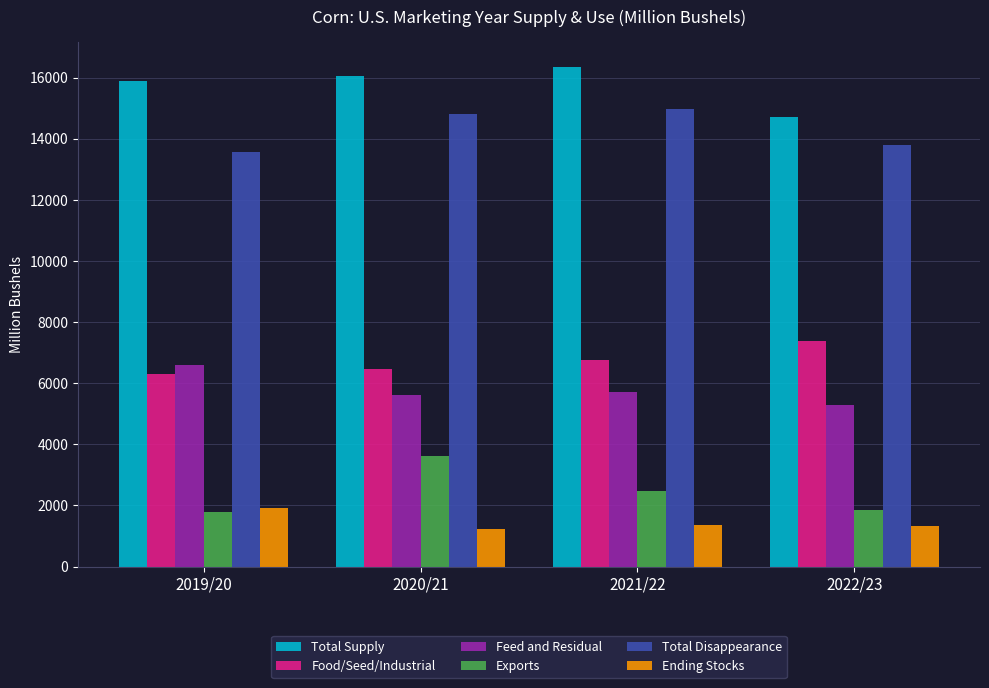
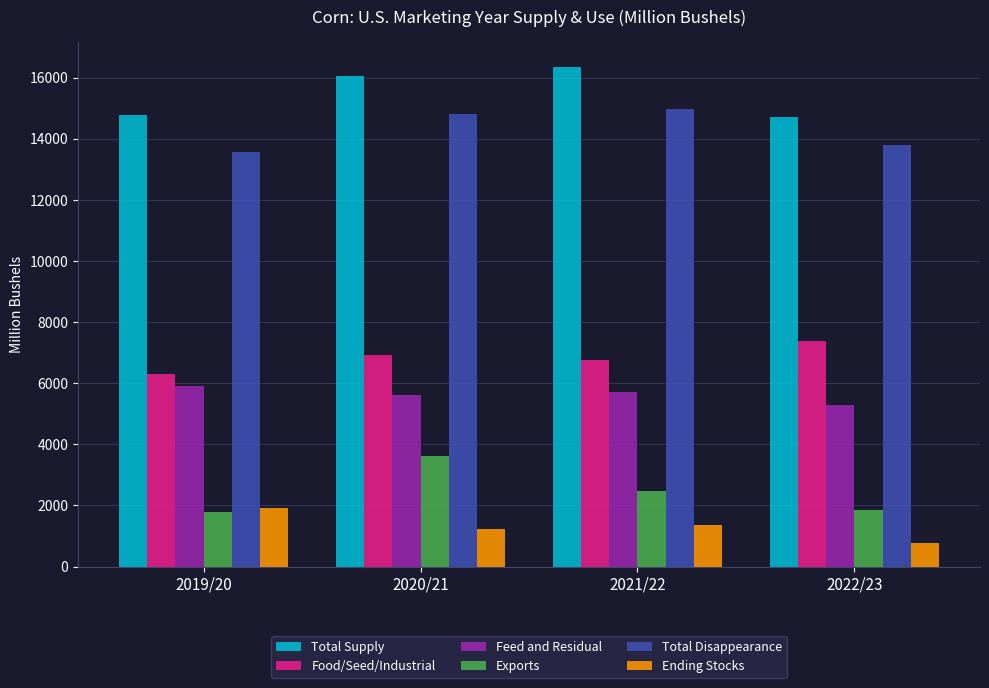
Total Supply, 2019/20: 15900 -> 14800
Feed and Residual, 2019/20: 6600 -> 5900
Food/Seed/Industrial, 2020/21: 6500 -> 6900
Ending Stocks, 2022/23: 1300 -> 800
